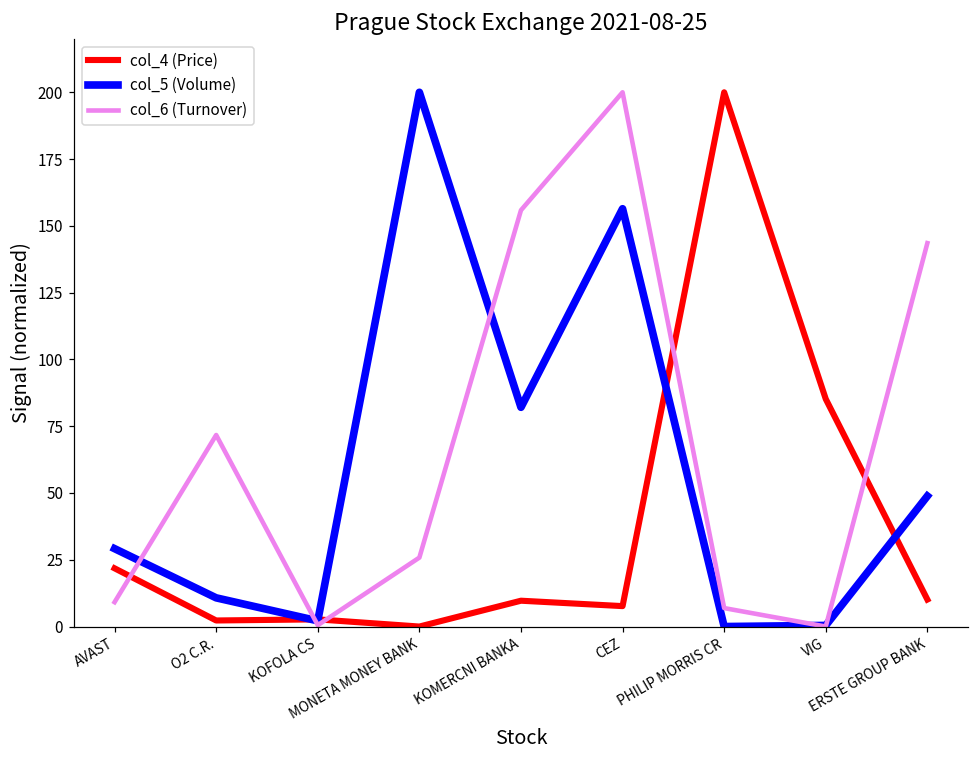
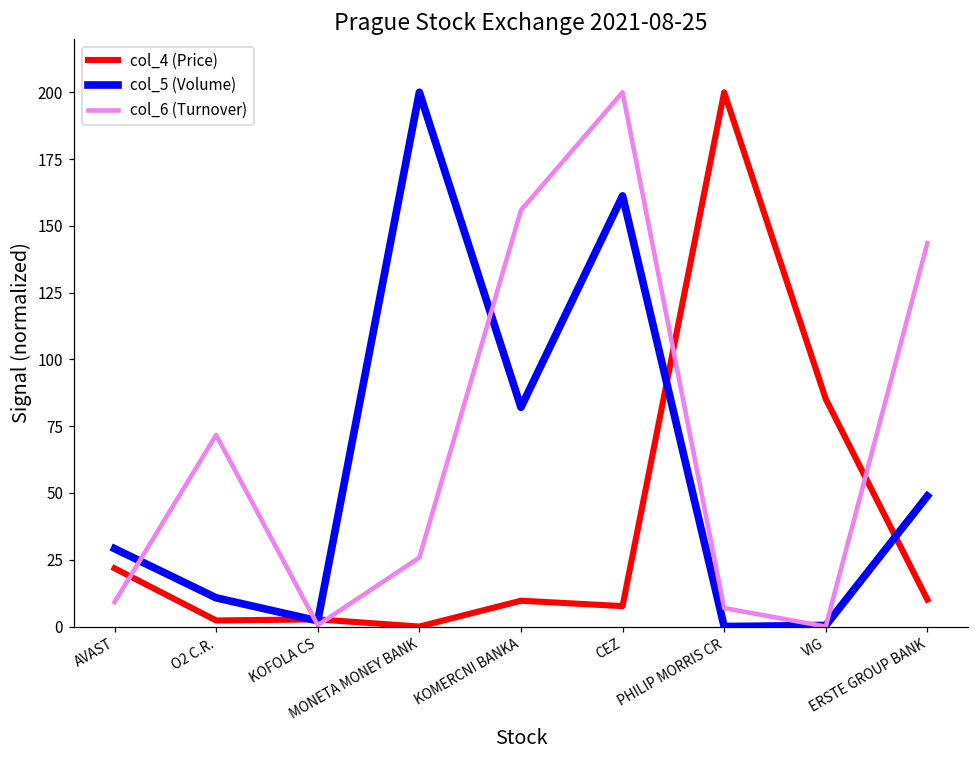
col_5 (Volume), CEZ: 156 -> 161
